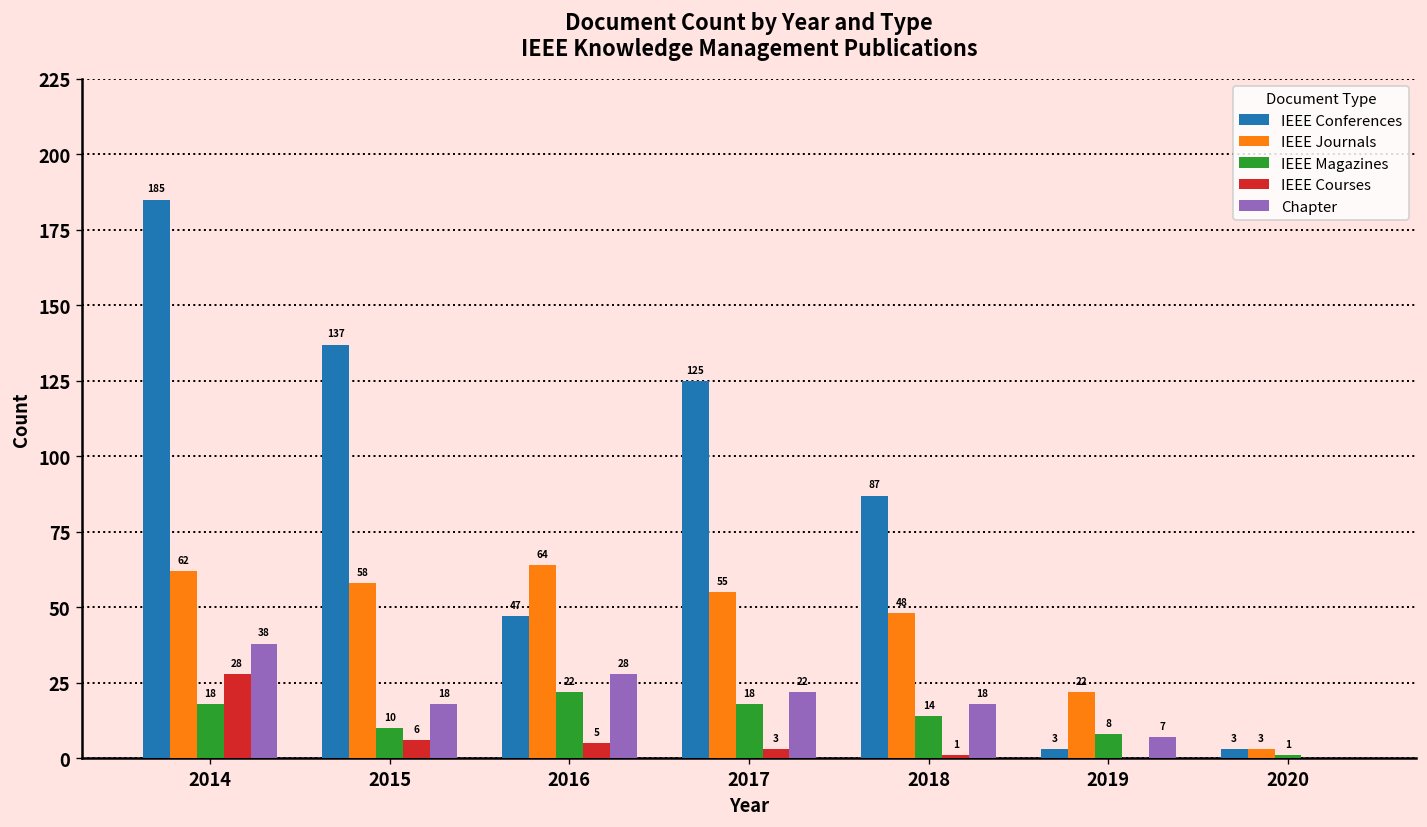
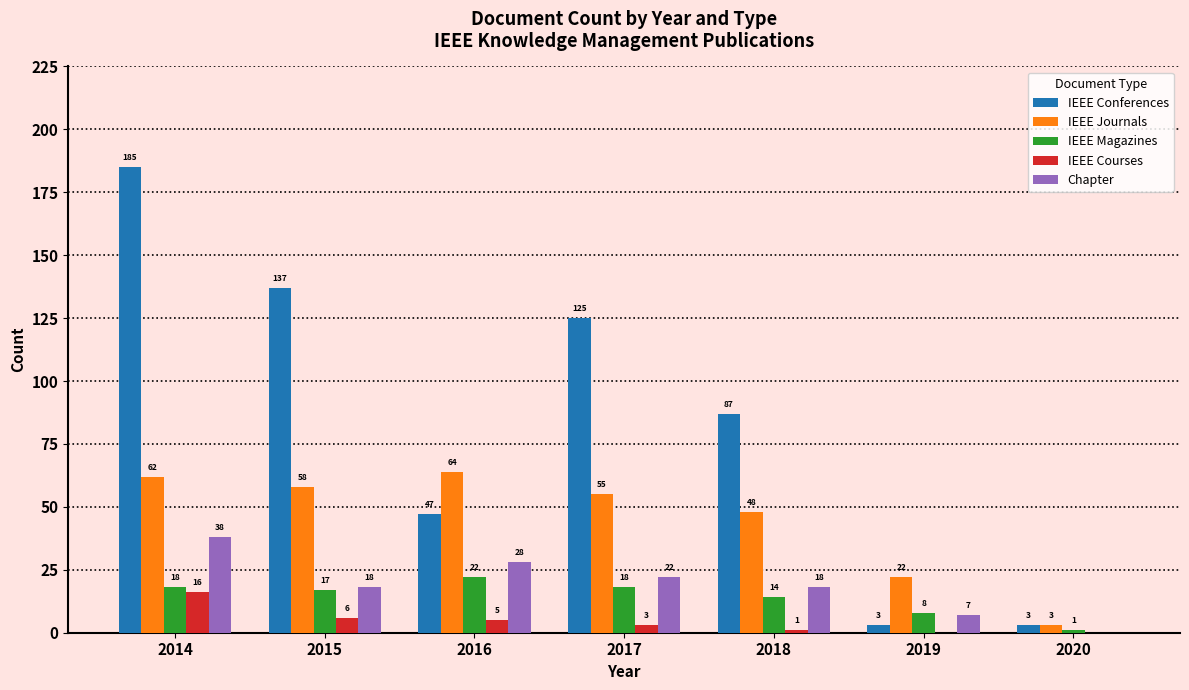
IEEE Courses, 2014: 28 -> 16
IEEE Magazines, 2015: 10 -> 17
